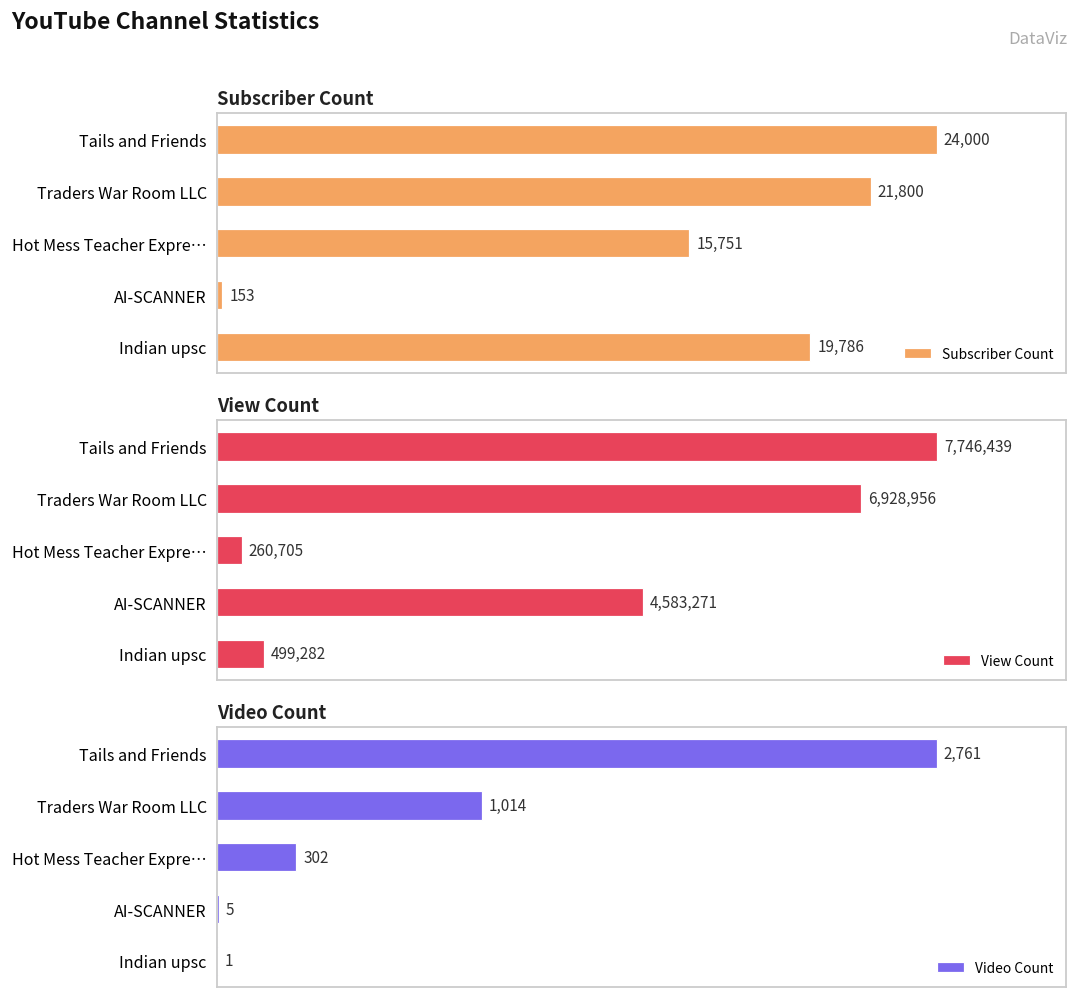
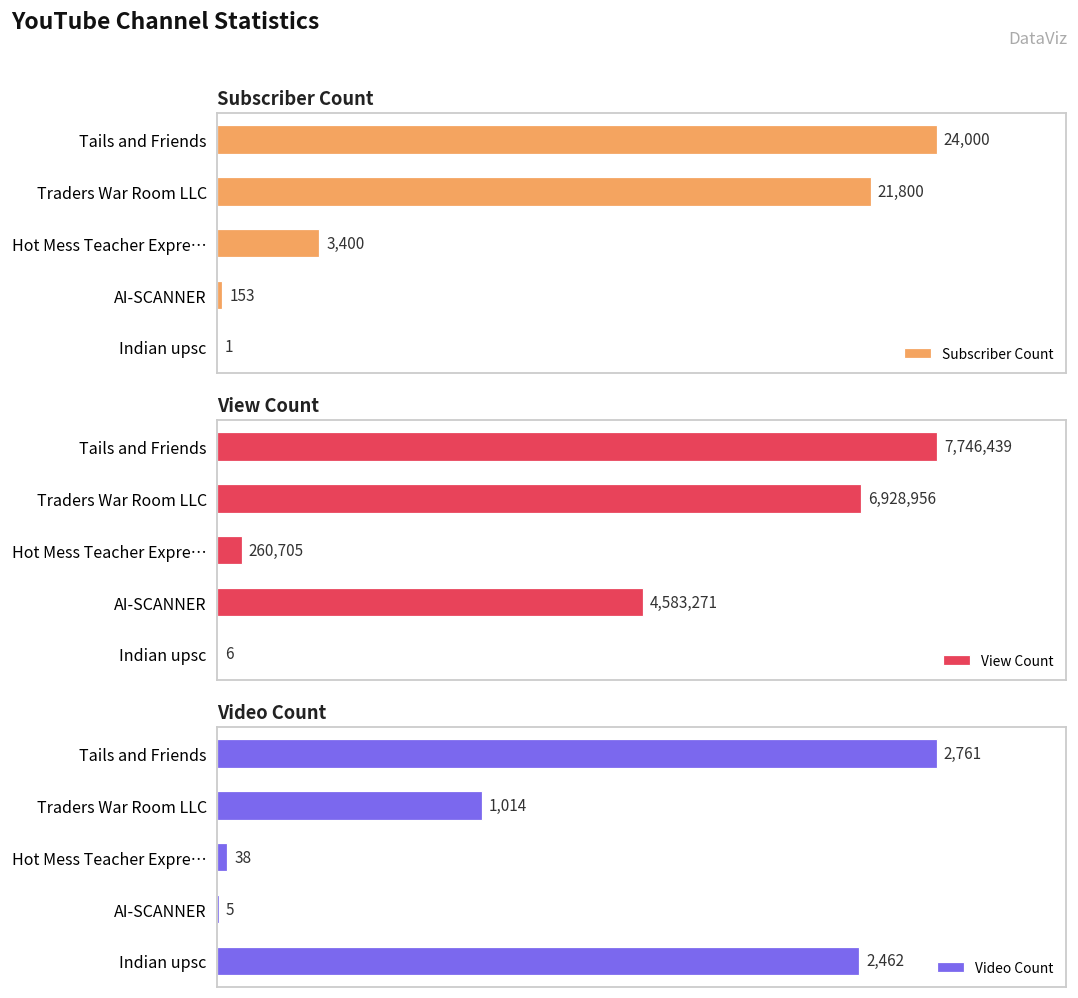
Subscriber Count, Hot Mess Teacher Expre…: 15,751 -> 3,400
Subscriber Count, Indian upsc: 19,786 -> 1
View Count, Indian upsc: 499,282 -> 6
Video Count, Hot Mess Teacher Expre…: 302 -> 38
Video Count, Indian upsc: 1 -> 2,462
